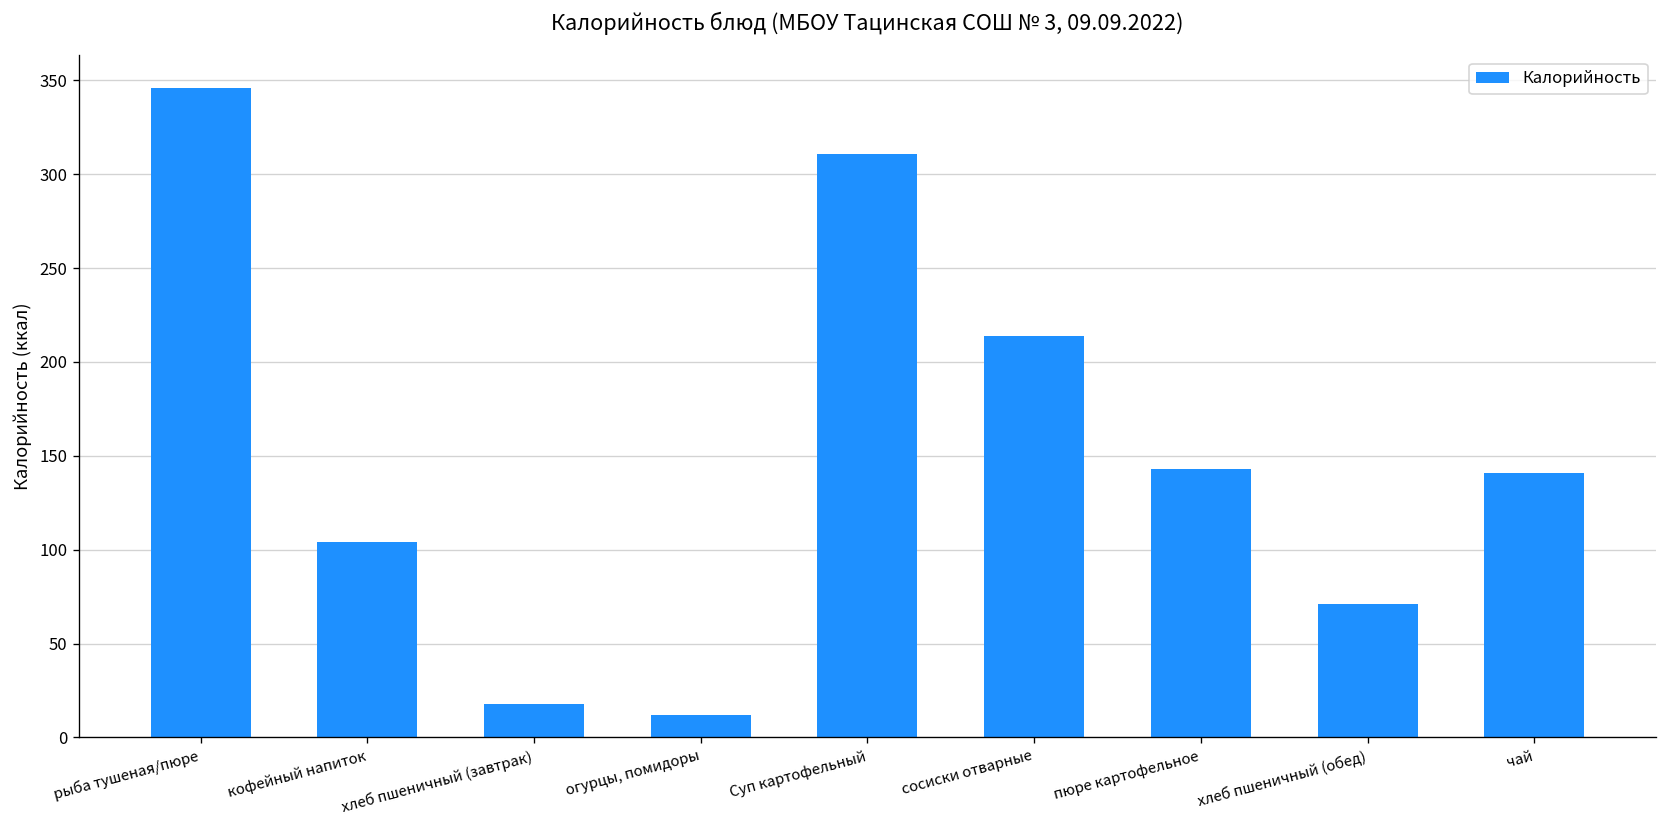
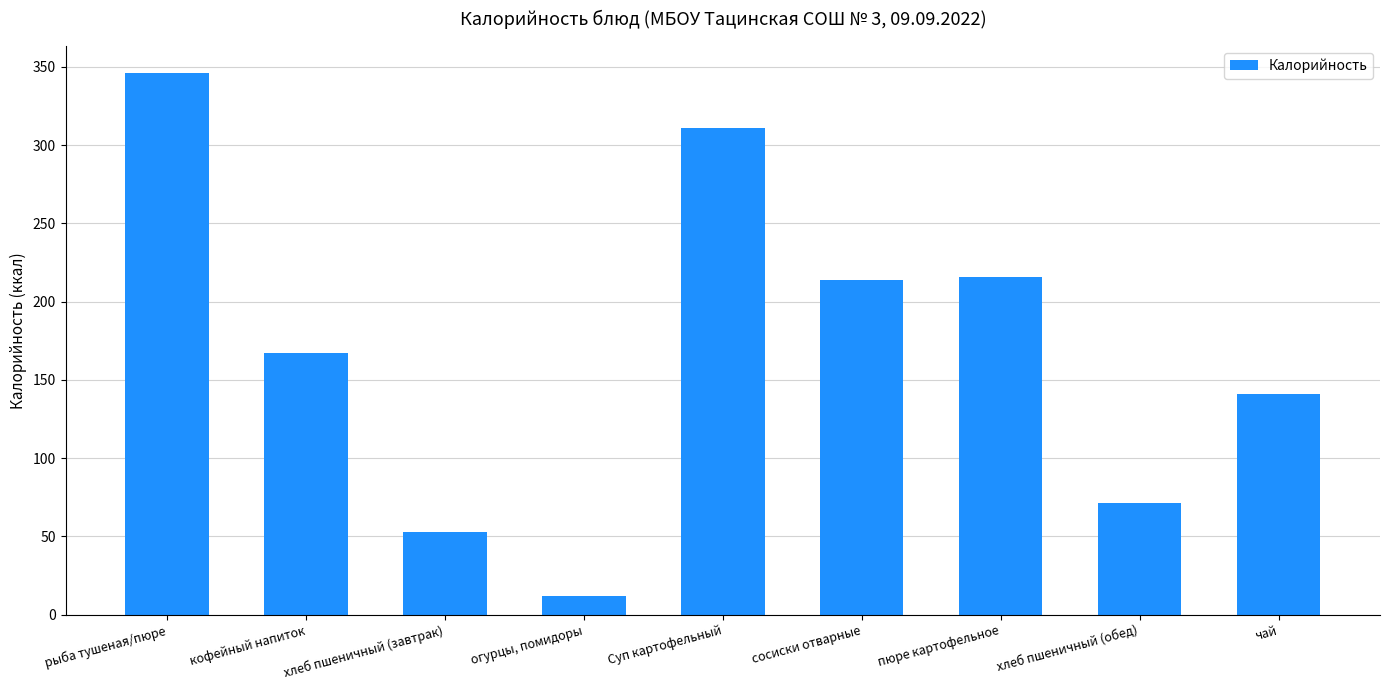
кофейный напиток: 104 -> 167
хлеб пшеничный (завтрак): 18 -> 53
пюре картофельное: 143 -> 216
